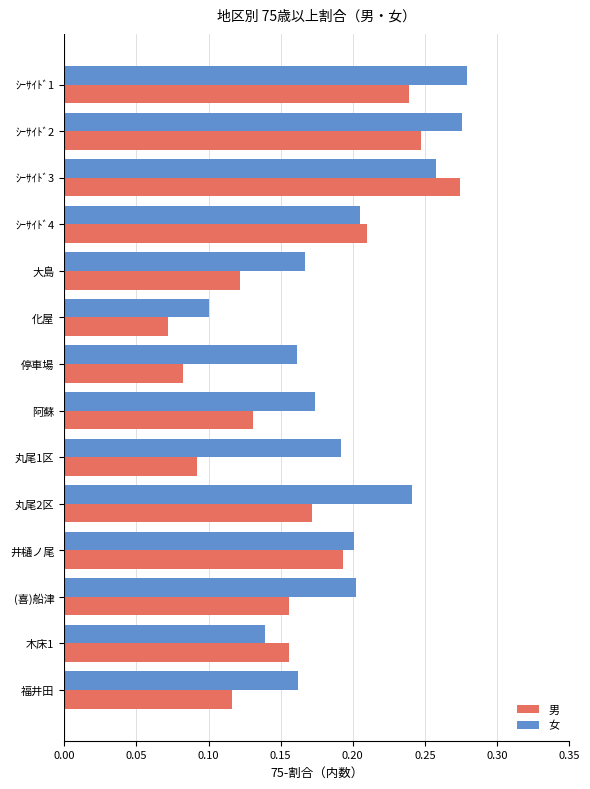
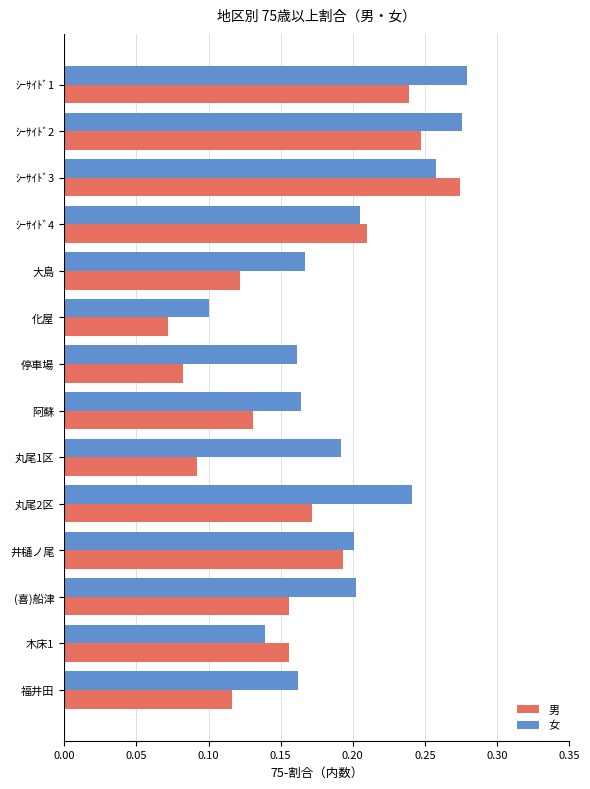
女, 阿蘇: 0.174 -> 0.164
